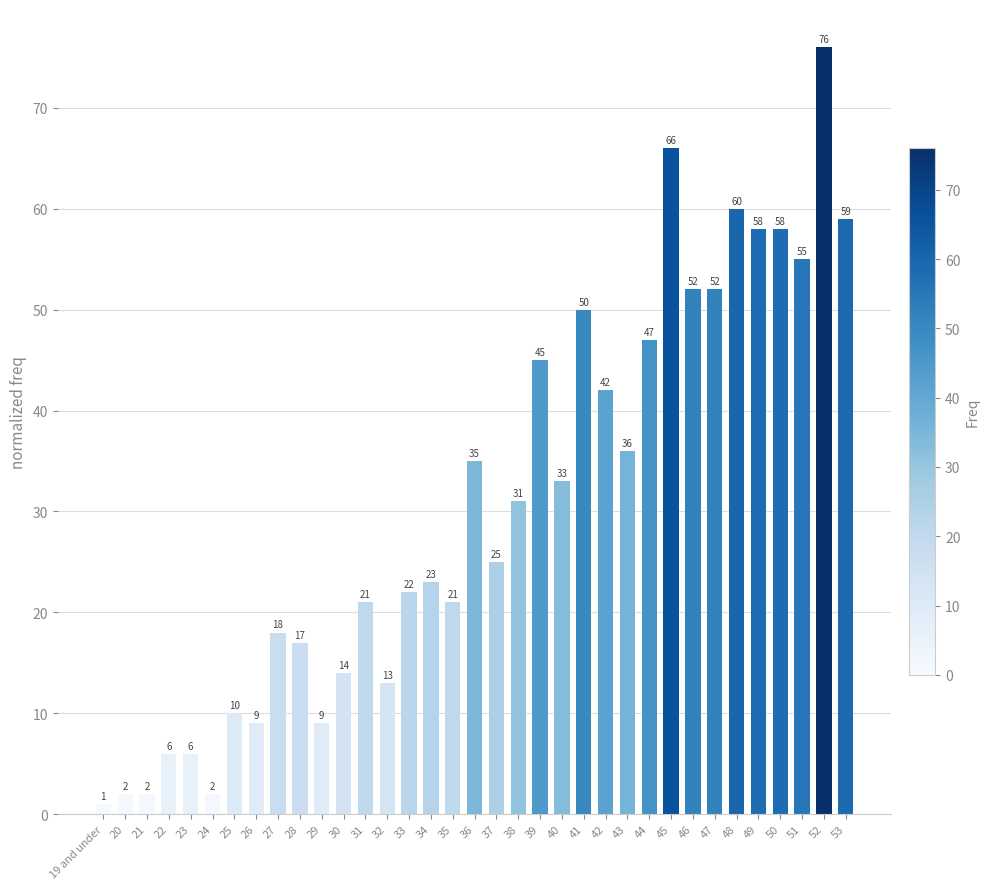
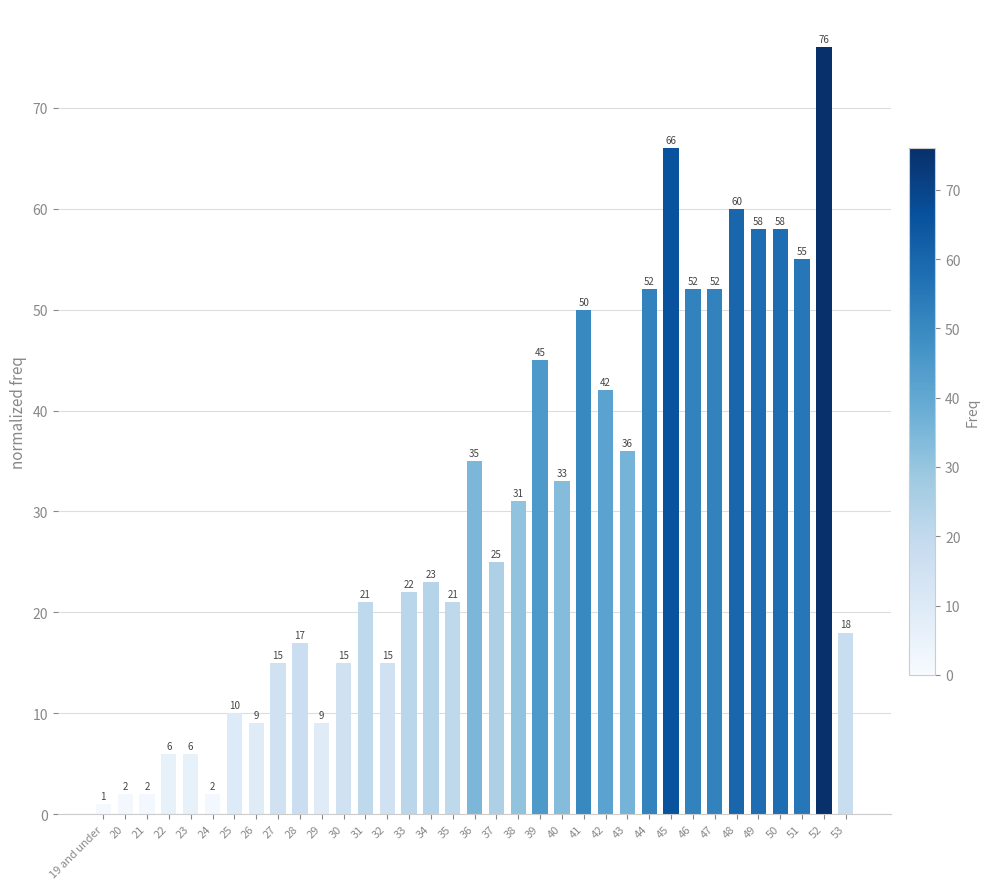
27: 18 -> 15
30: 14 -> 15
32: 13 -> 15
44: 47 -> 52
53: 59 -> 18
